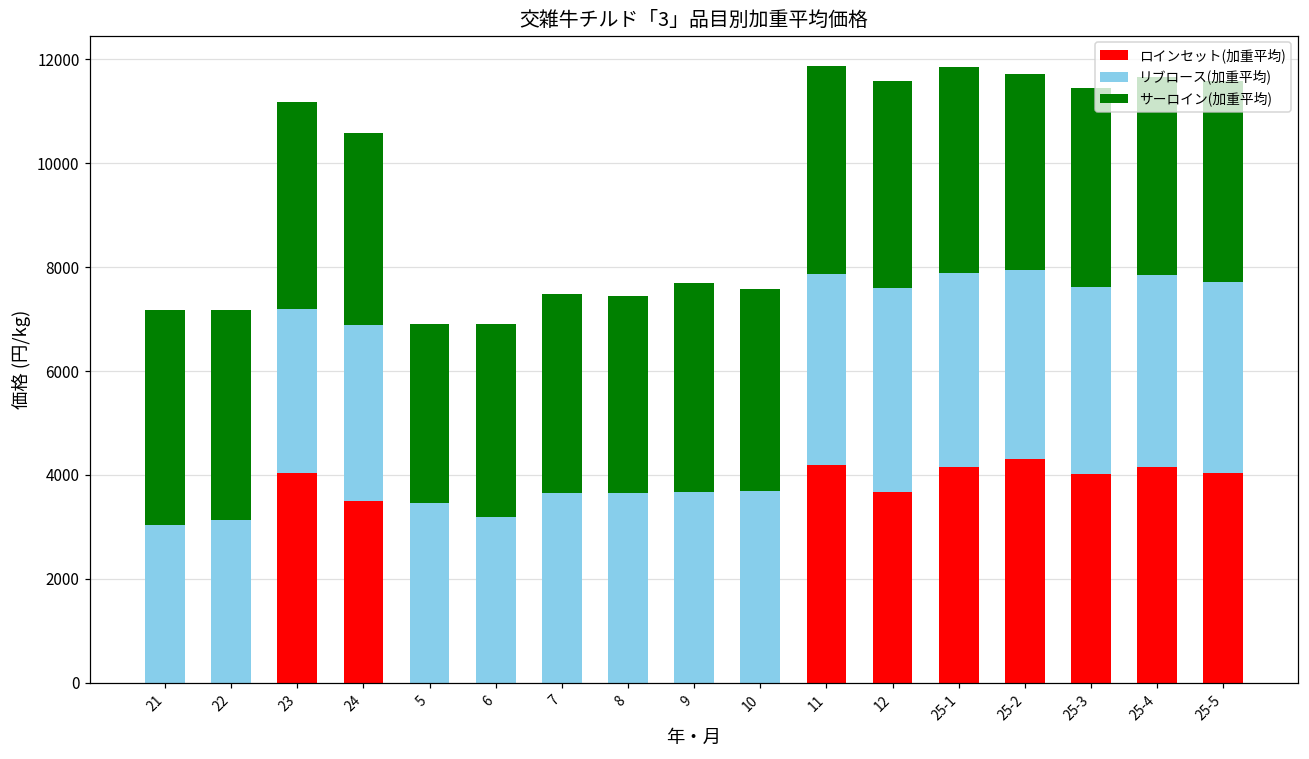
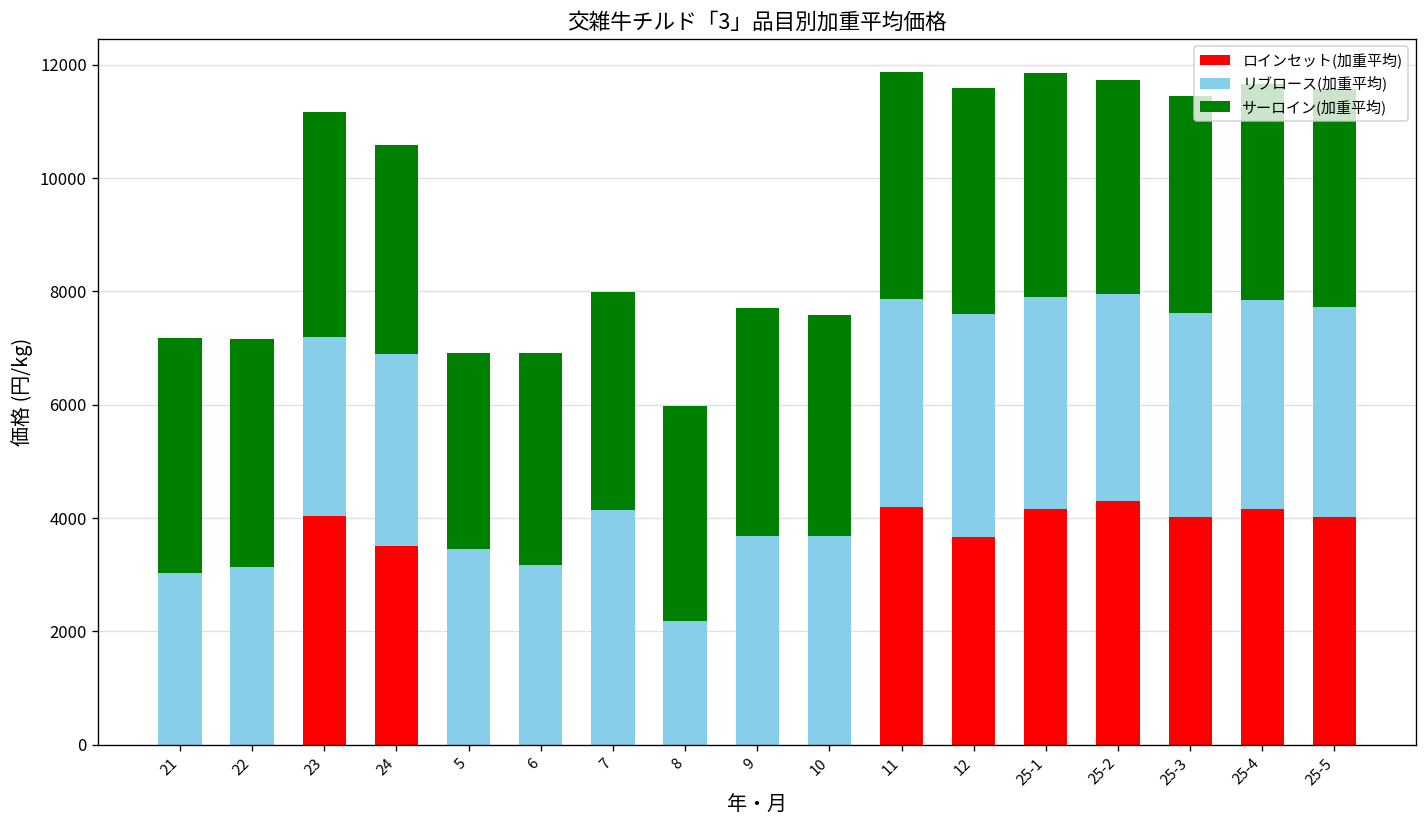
リブロース(加重平均), 7: 3600 -> 4100
リブロース(加重平均), 8: 3600 -> 2200
